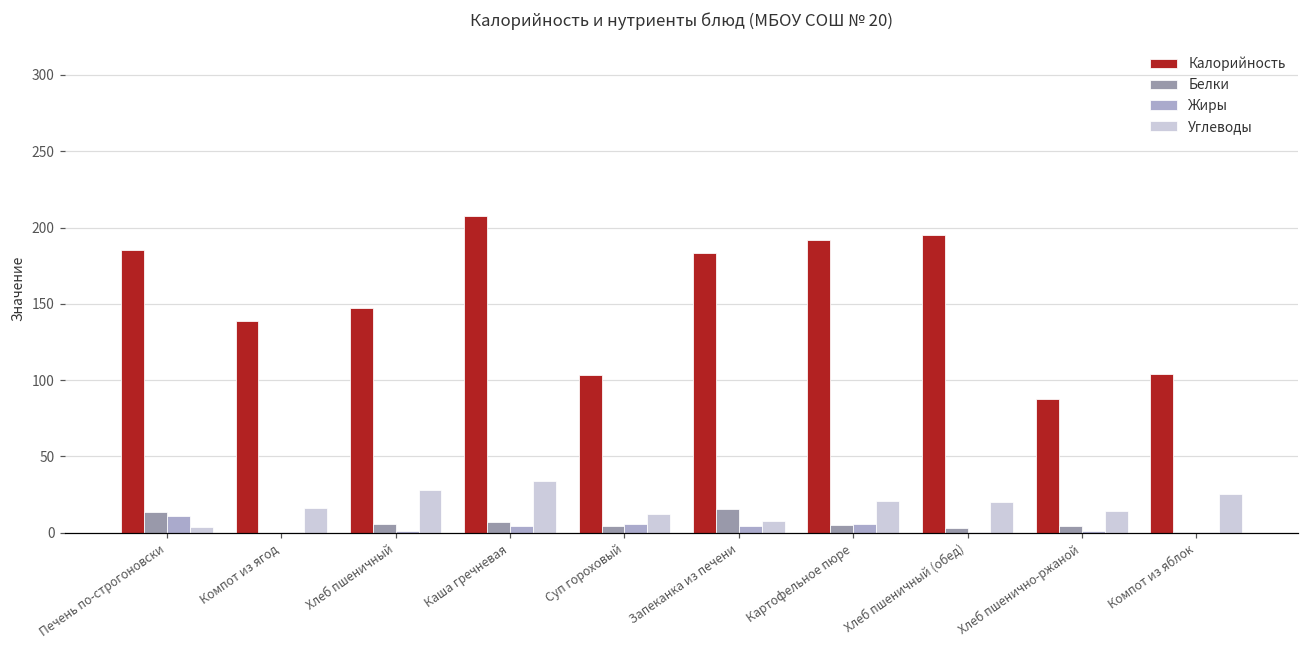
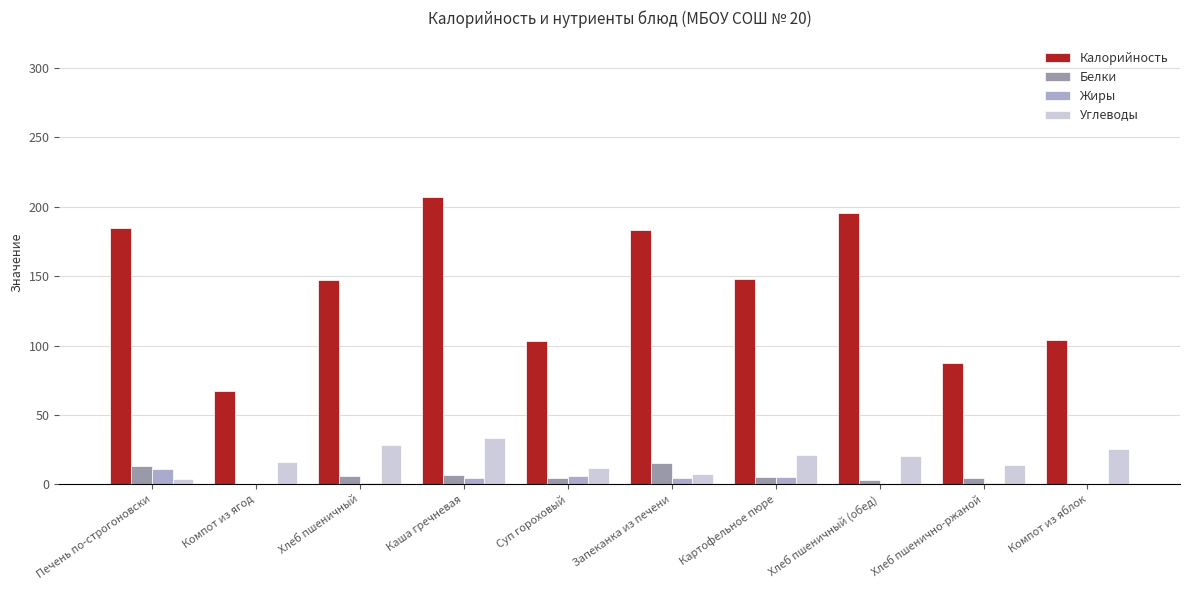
Калорийность, Компот из ягод: 139 -> 67
Калорийность, Картофельное пюре: 192 -> 148
